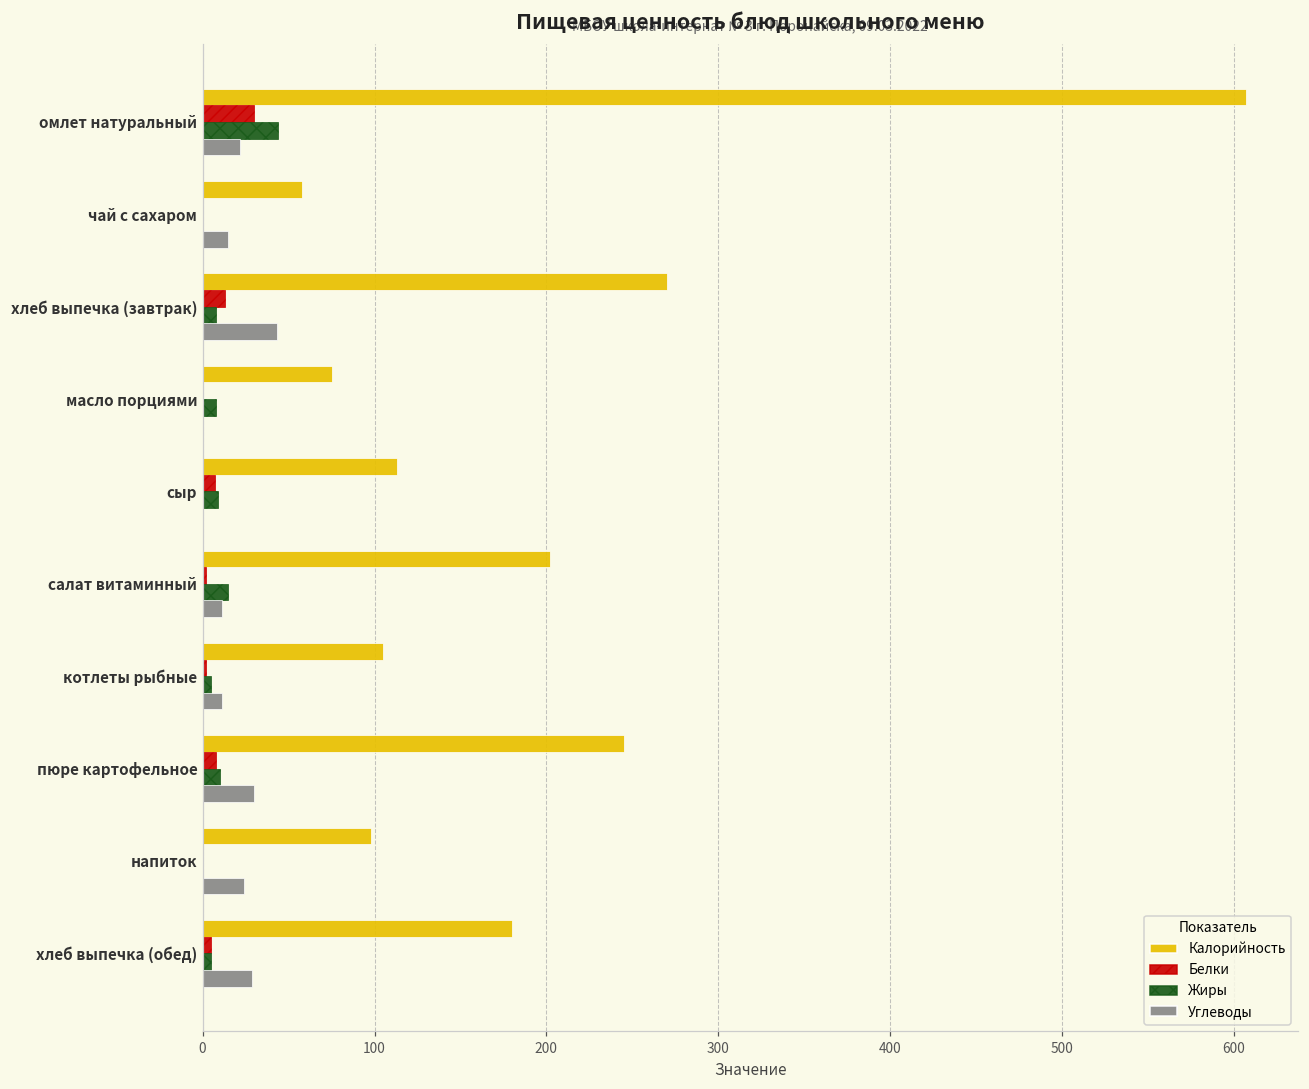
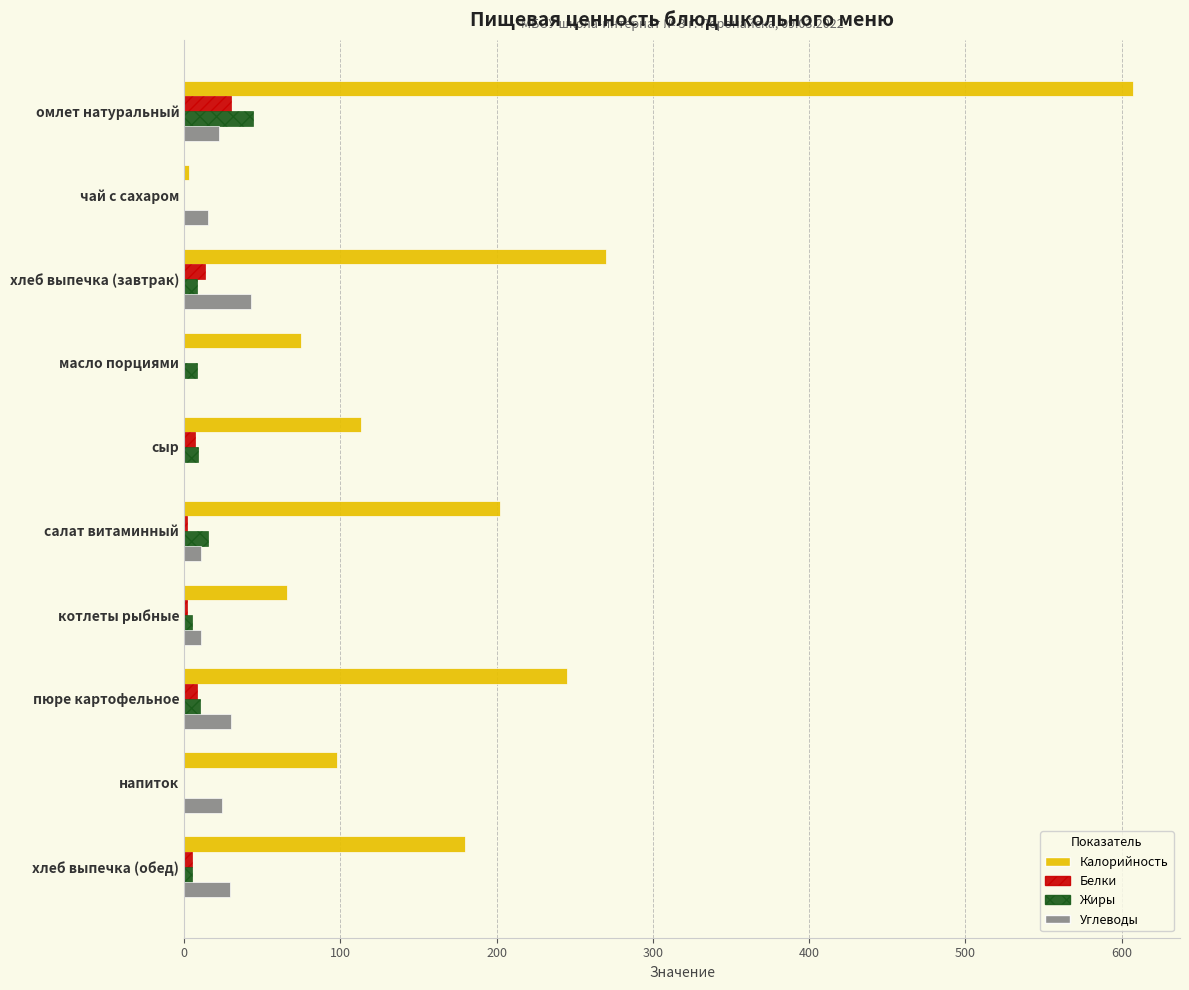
Калорийность, чай с сахаром: 58 -> 3
Калорийность, котлеты рыбные: 105 -> 66
